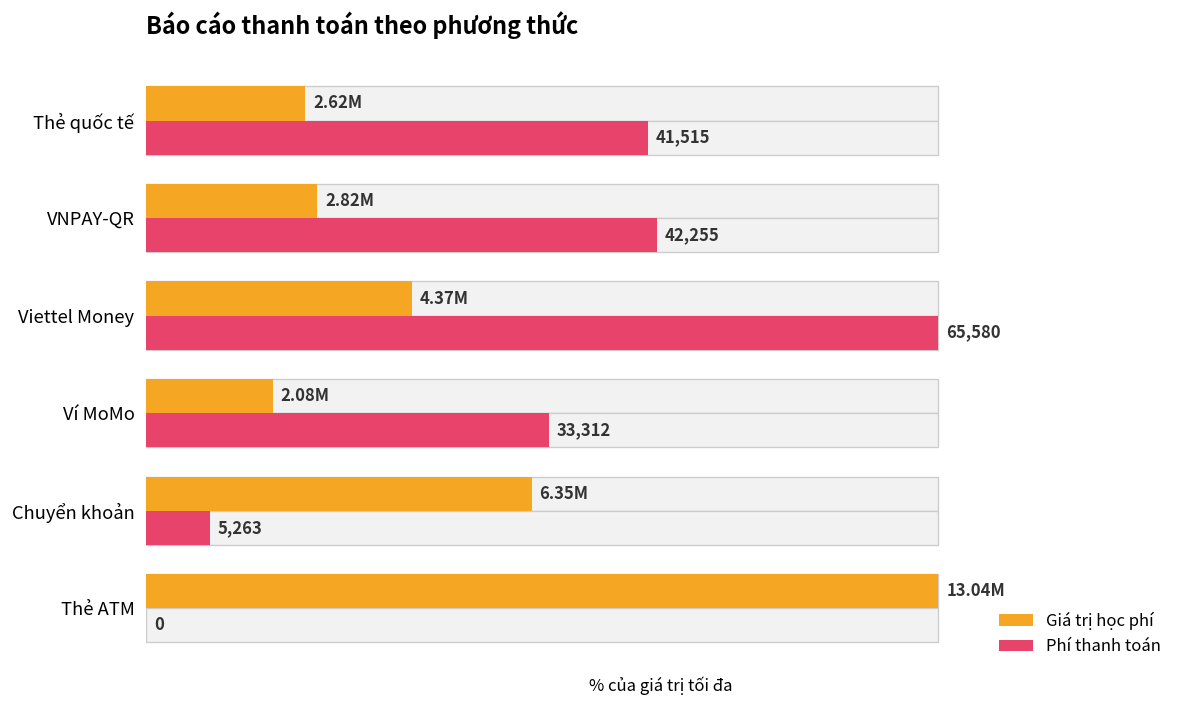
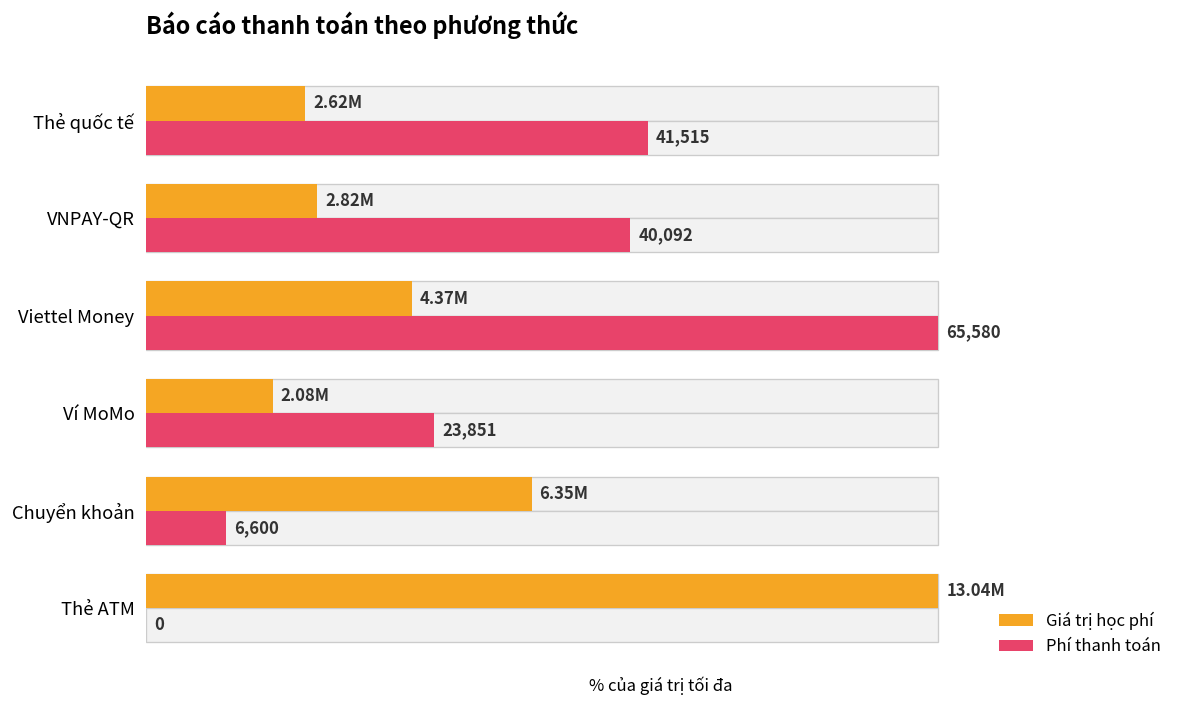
Phí thanh toán, VNPAY-QR: 42,255 -> 40,092
Phí thanh toán, Ví MoMo: 33,312 -> 23,851
Phí thanh toán, Chuyển khoản: 5,263 -> 6,600
